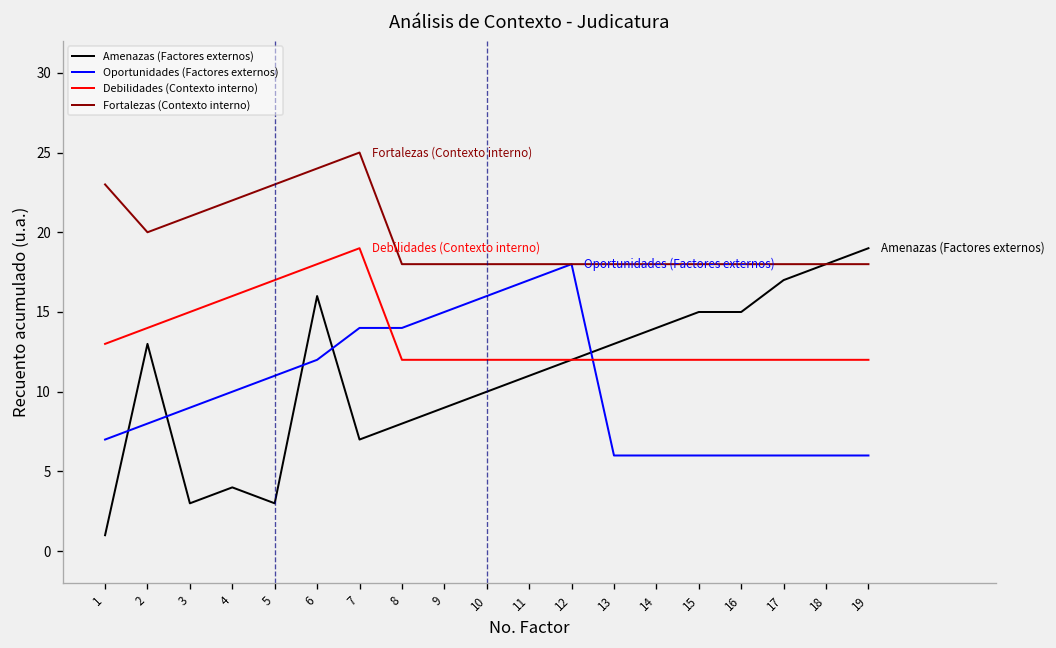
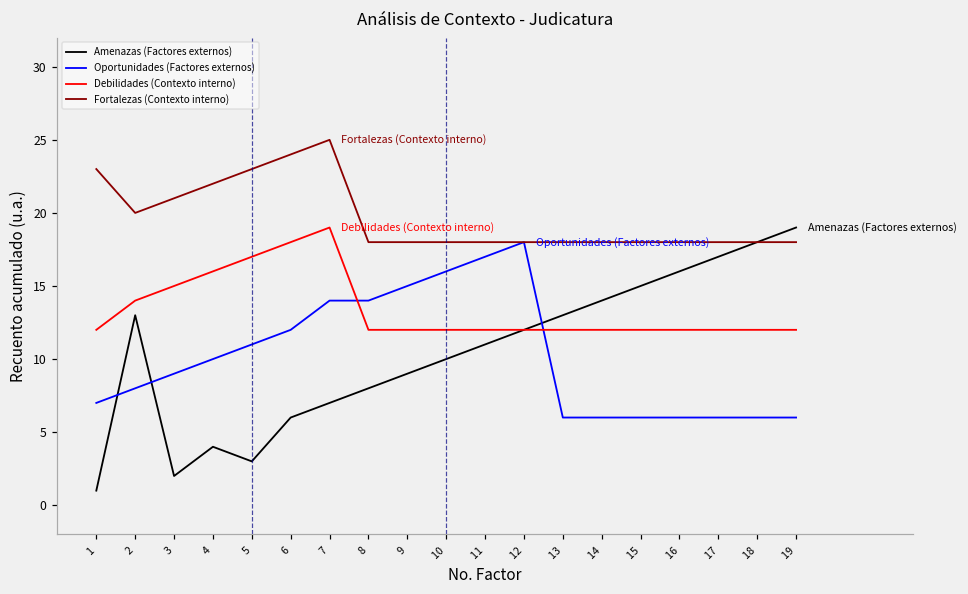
Debilidades (Contexto interno), 1: 13.0 -> 12.0
Amenazas (Factores externos), 3: 3 -> 2
Amenazas (Factores externos), 6: 16 -> 6
Amenazas (Factores externos), 16: 15 -> 16
